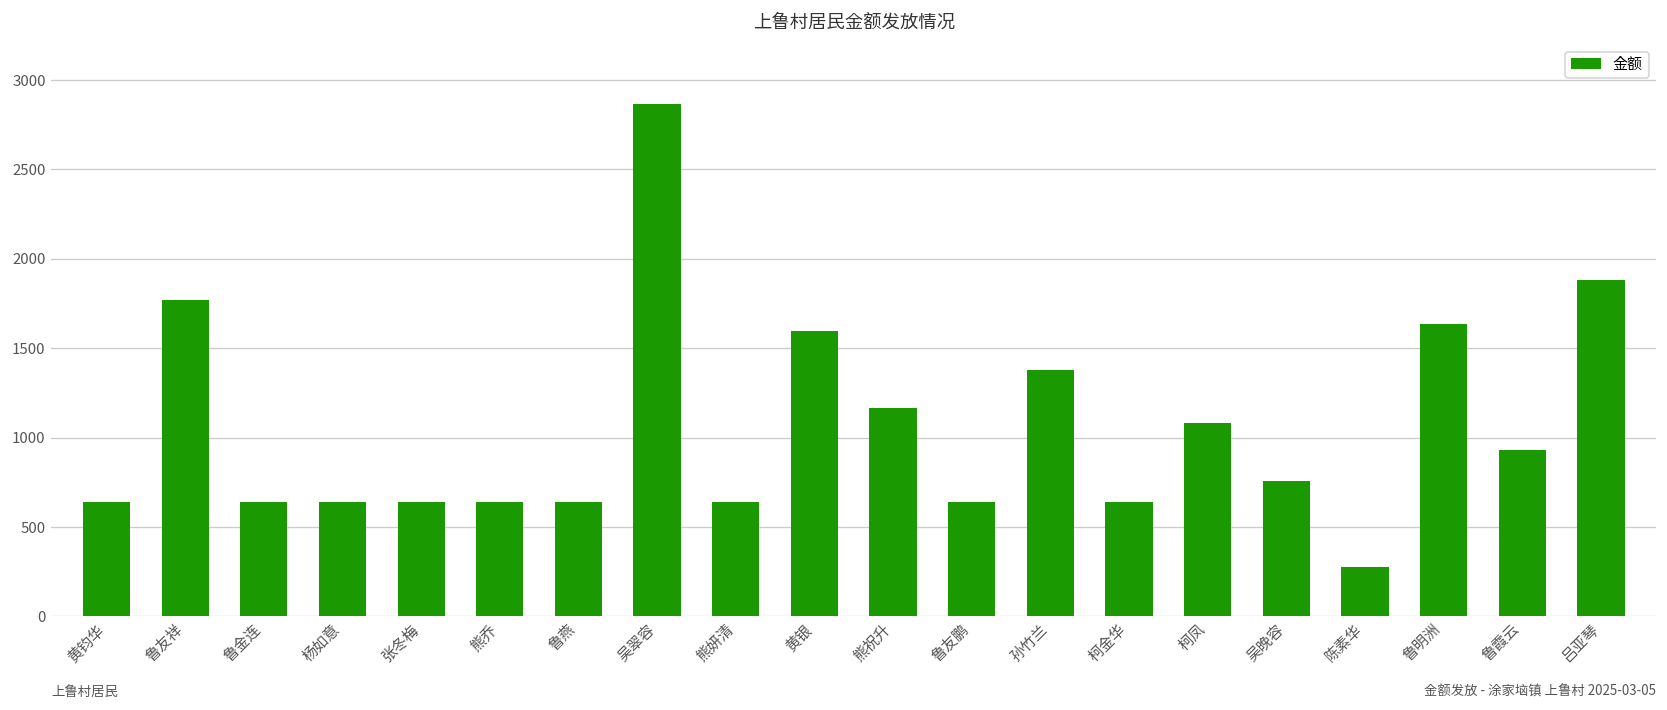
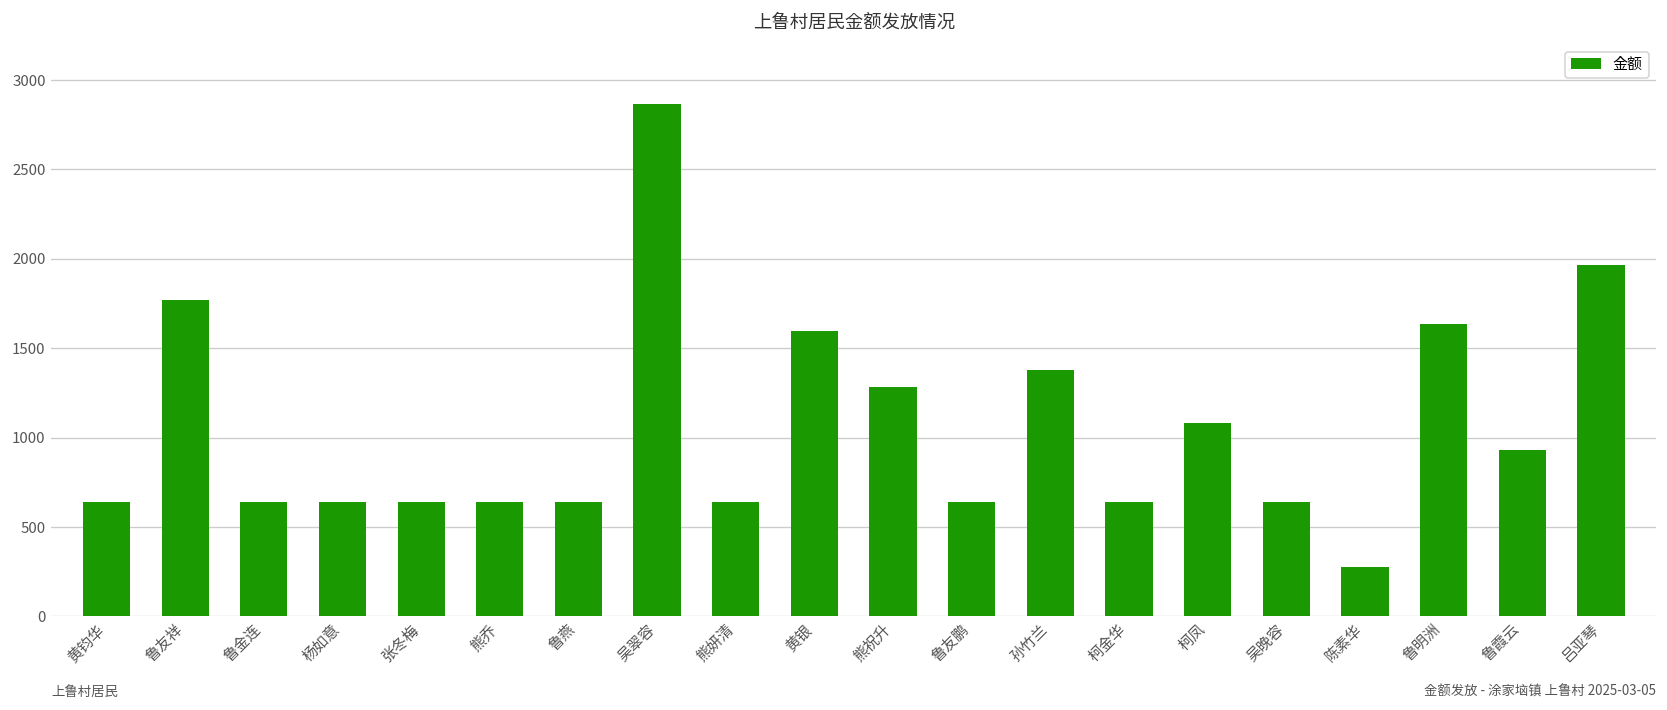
熊祝升: 1160 -> 1280
吴晚容: 750 -> 640
吕亚琴: 1880 -> 1960
